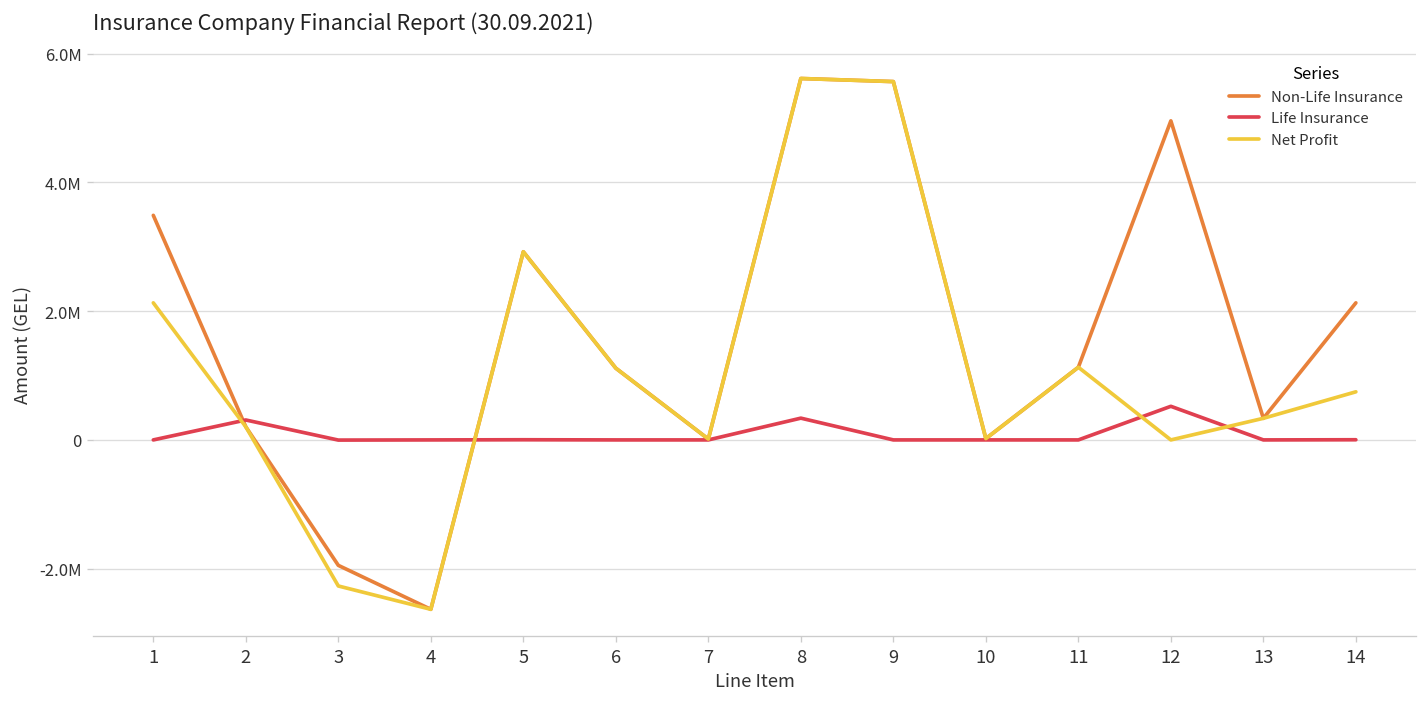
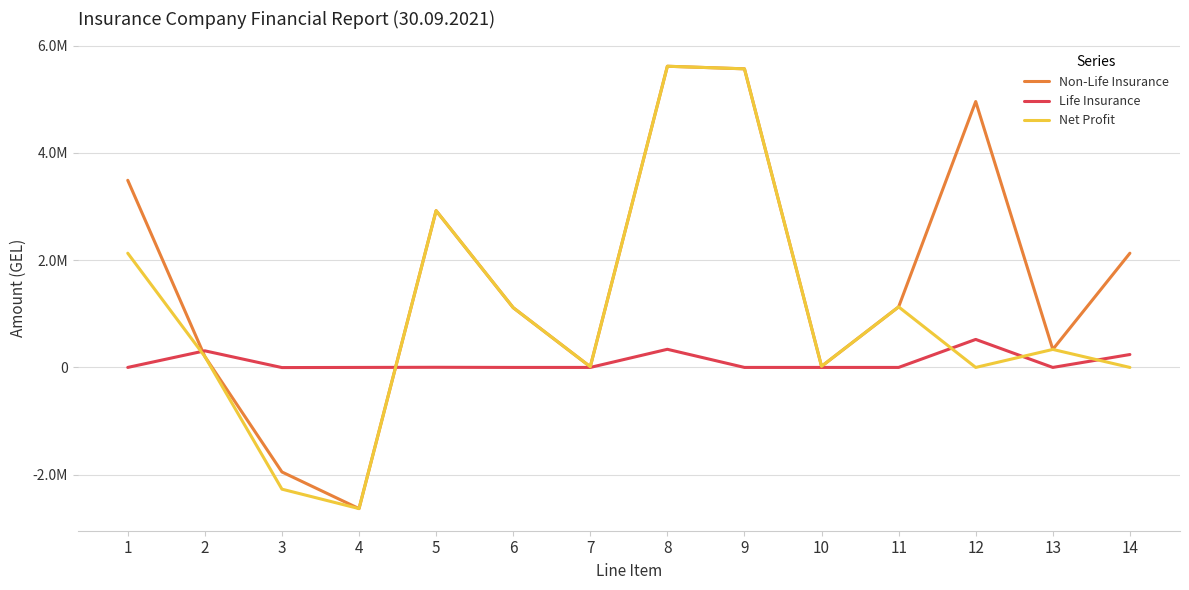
Life Insurance, 14: 0 -> 200000
Net Profit, 14: 700000 -> 0
